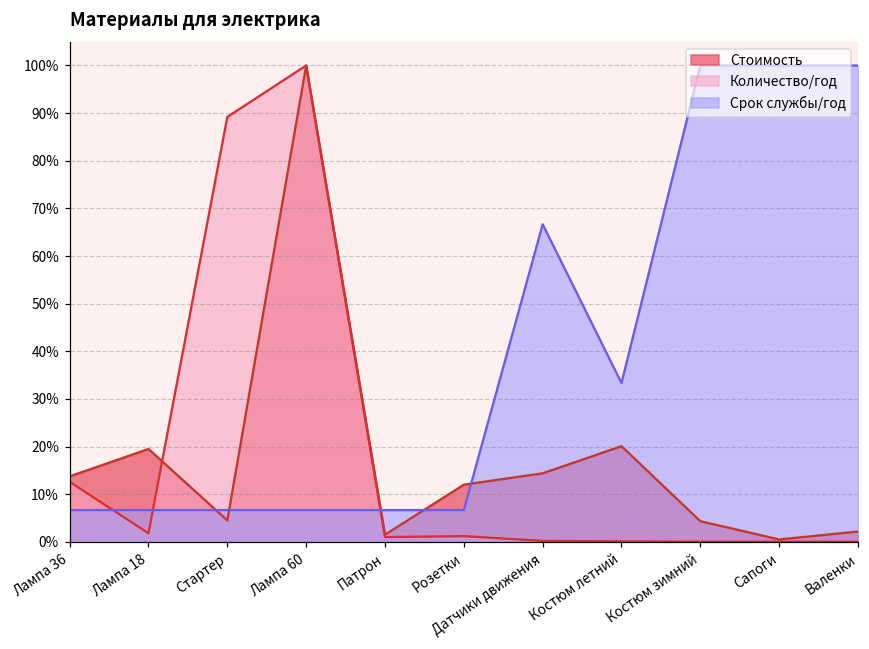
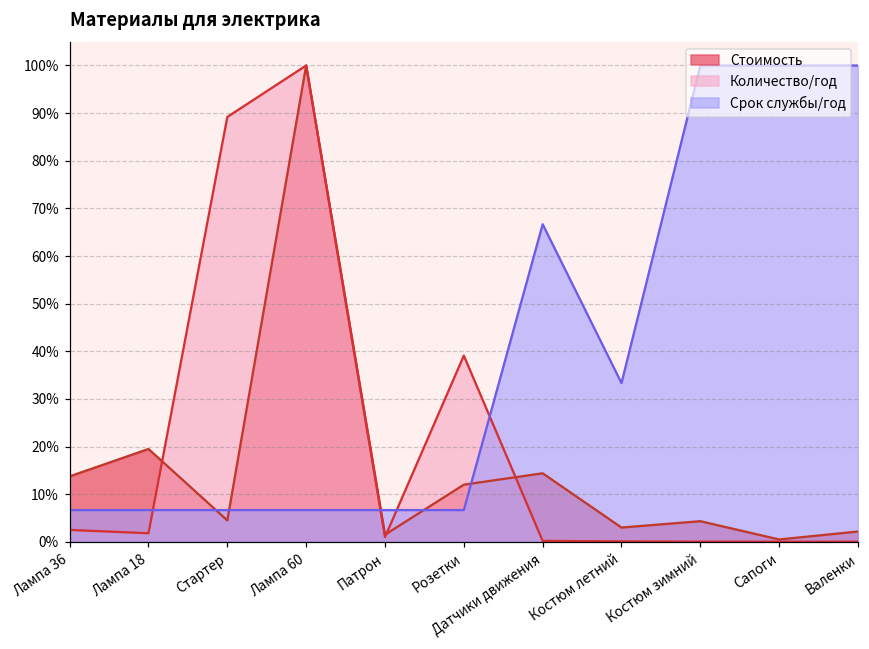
Количество/год, Лампа 36: 13% -> 3%
Количество/год, Розетки: 1% -> 39%
Стоимость, Костюм летний: 20% -> 3%
